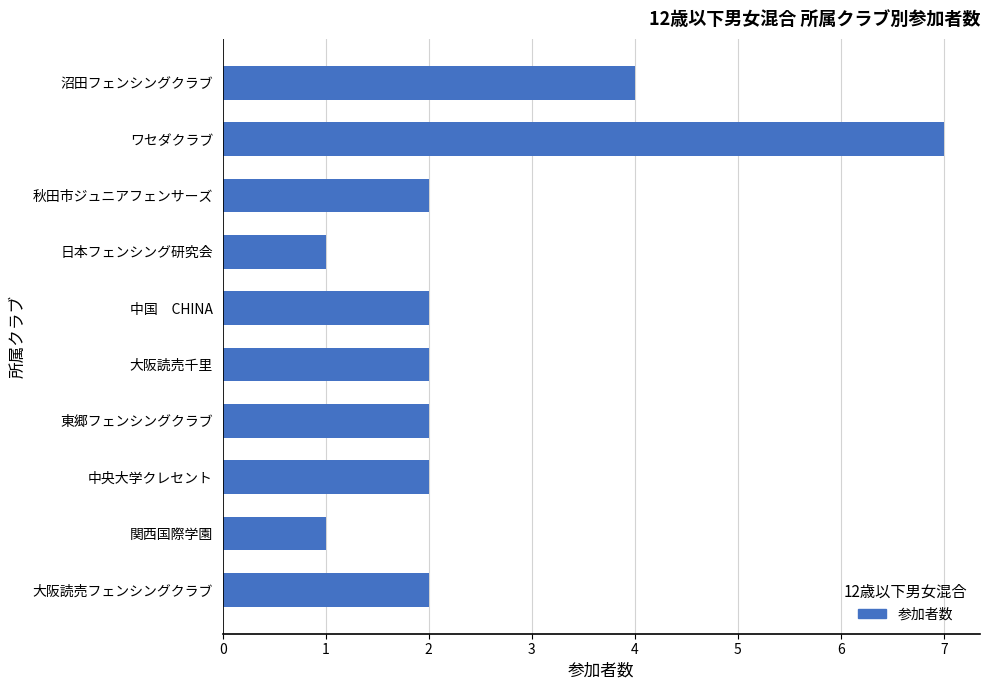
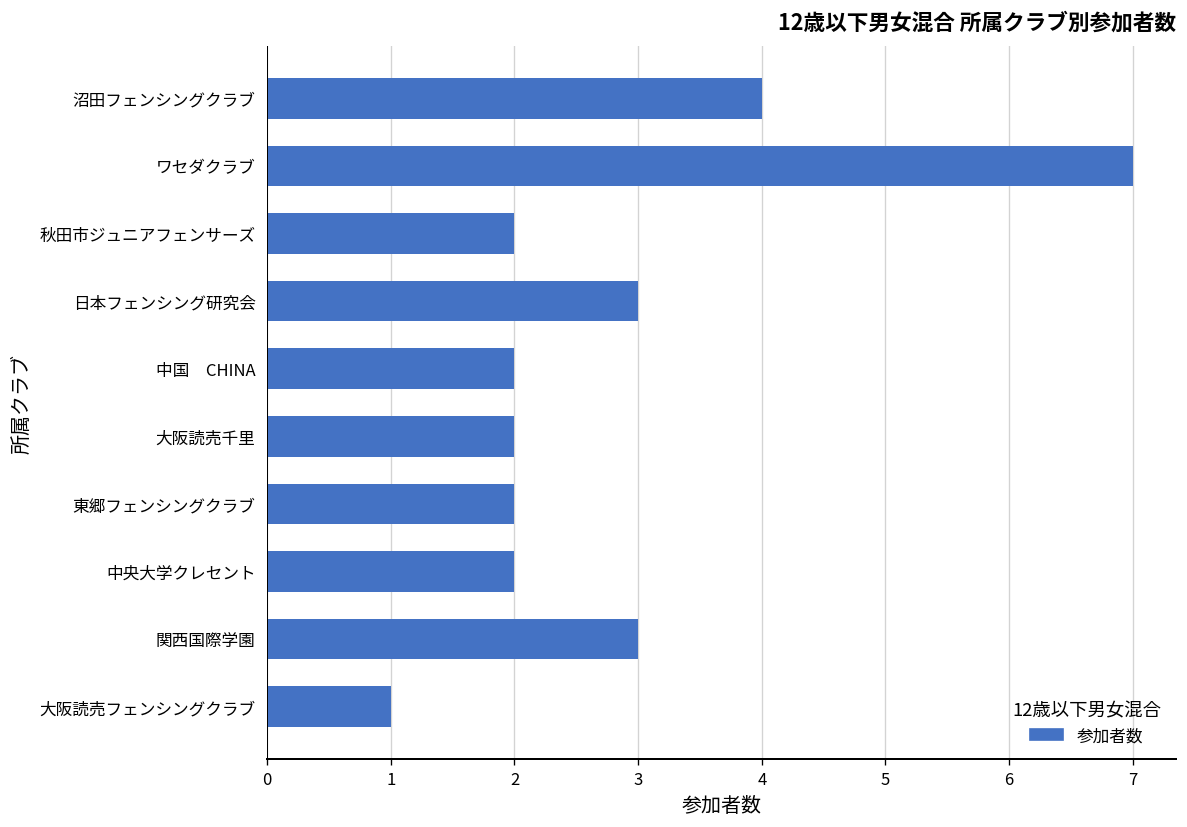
日本フェンシング研究会: 1 -> 3
関西国際学園: 1 -> 3
大阪読売フェンシングクラブ: 2 -> 1
